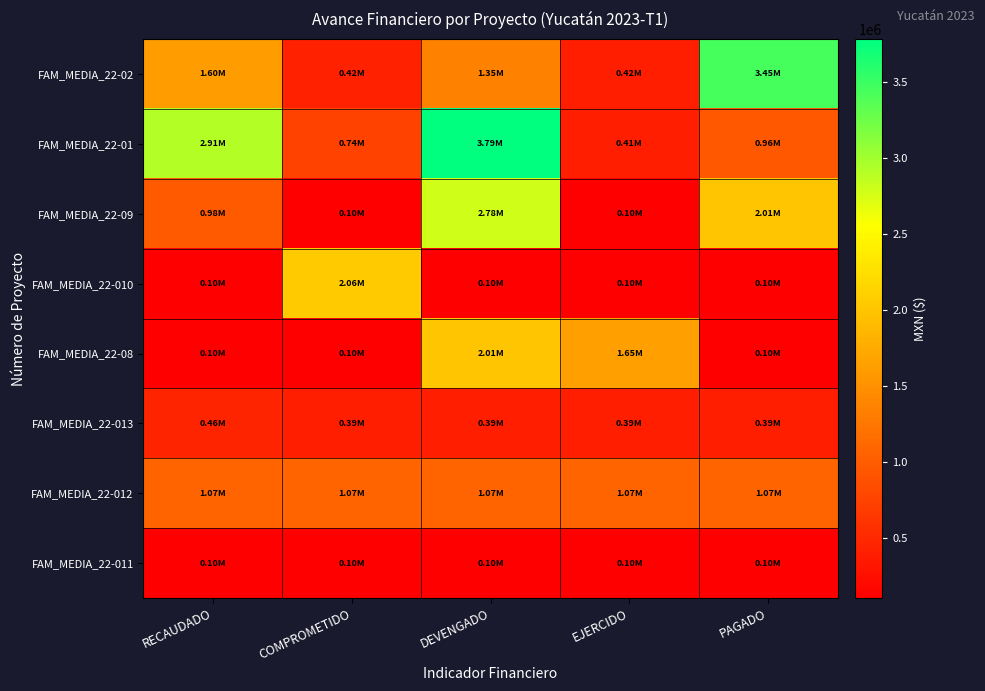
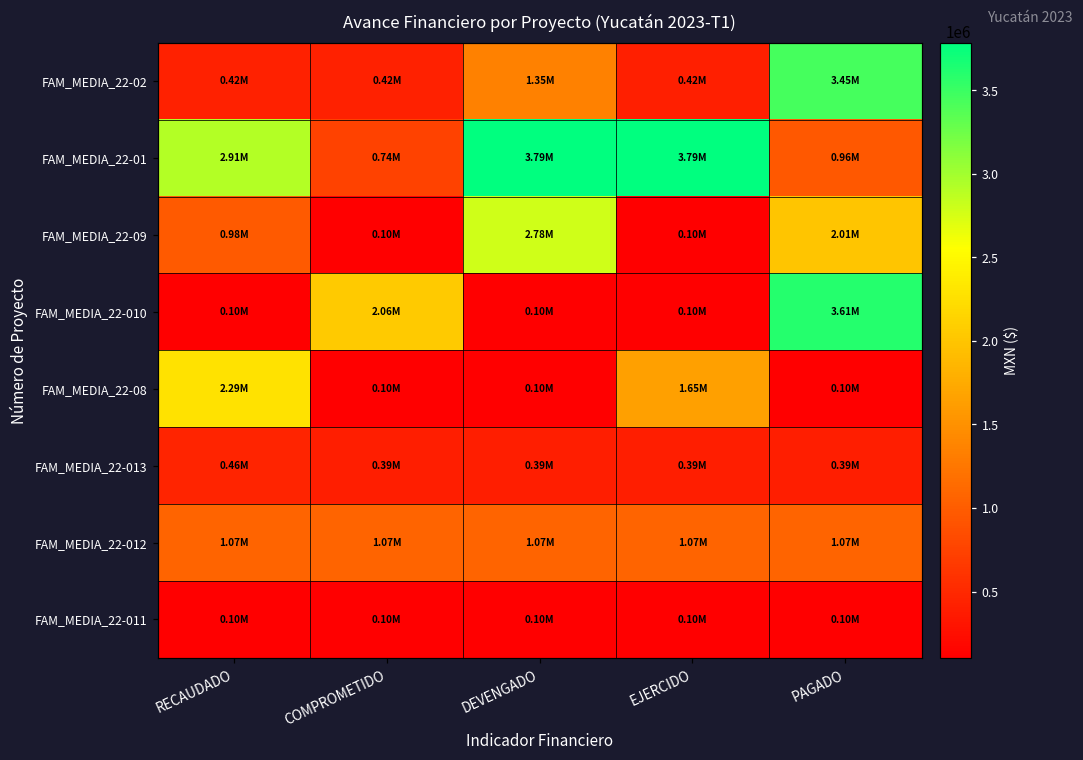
FAM_MEDIA_22-02, RECAUDADO: 1.60M -> 0.42M
FAM_MEDIA_22-01, EJERCIDO: 0.41M -> 3.79M
FAM_MEDIA_22-010, PAGADO: 0.10M -> 3.61M
FAM_MEDIA_22-08, RECAUDADO: 0.10M -> 2.29M
FAM_MEDIA_22-08, DEVENGADO: 2.01M -> 0.10M
